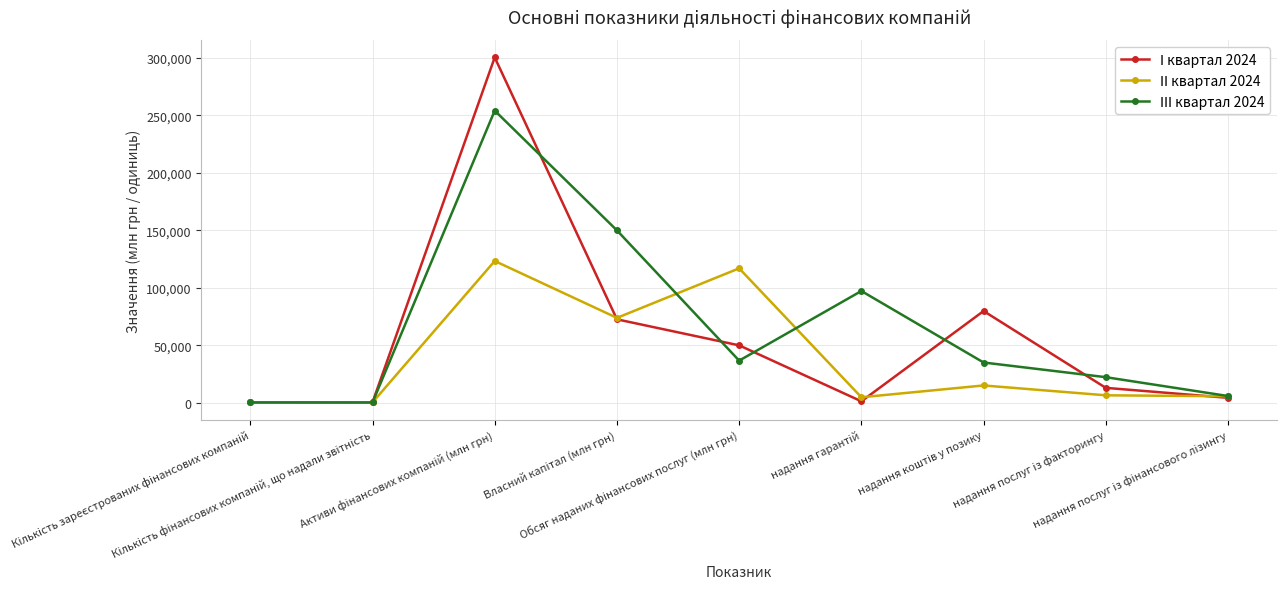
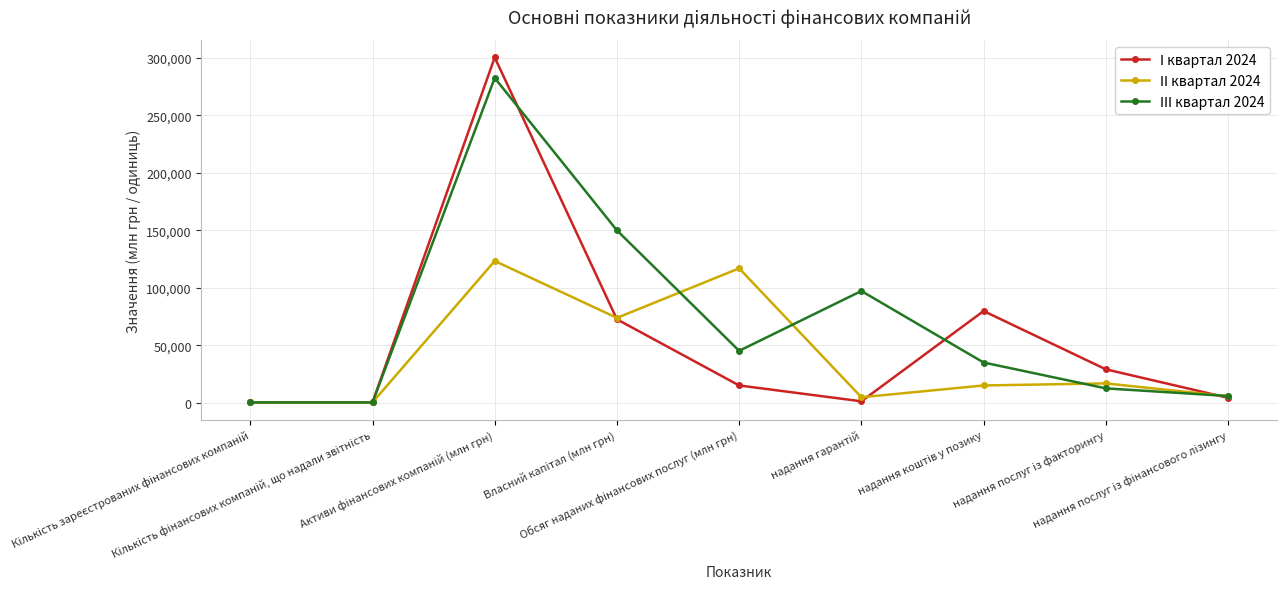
ІІІ квартал 2024, Активи фінансових компаній (млн грн): 254,000 -> 282,000
І квартал 2024, Обсяг наданих фінансових послуг (млн грн): 50,000 -> 15,000
ІІІ квартал 2024, Обсяг наданих фінансових послуг (млн грн): 37,000 -> 45,000
І квартал 2024, надання послуг із факторингу: 13,000 -> 29,000
ІІ квартал 2024, надання послуг із факторингу: 7,000 -> 17,000
ІІІ квартал 2024, надання послуг із факторингу: 22,000 -> 13,000
